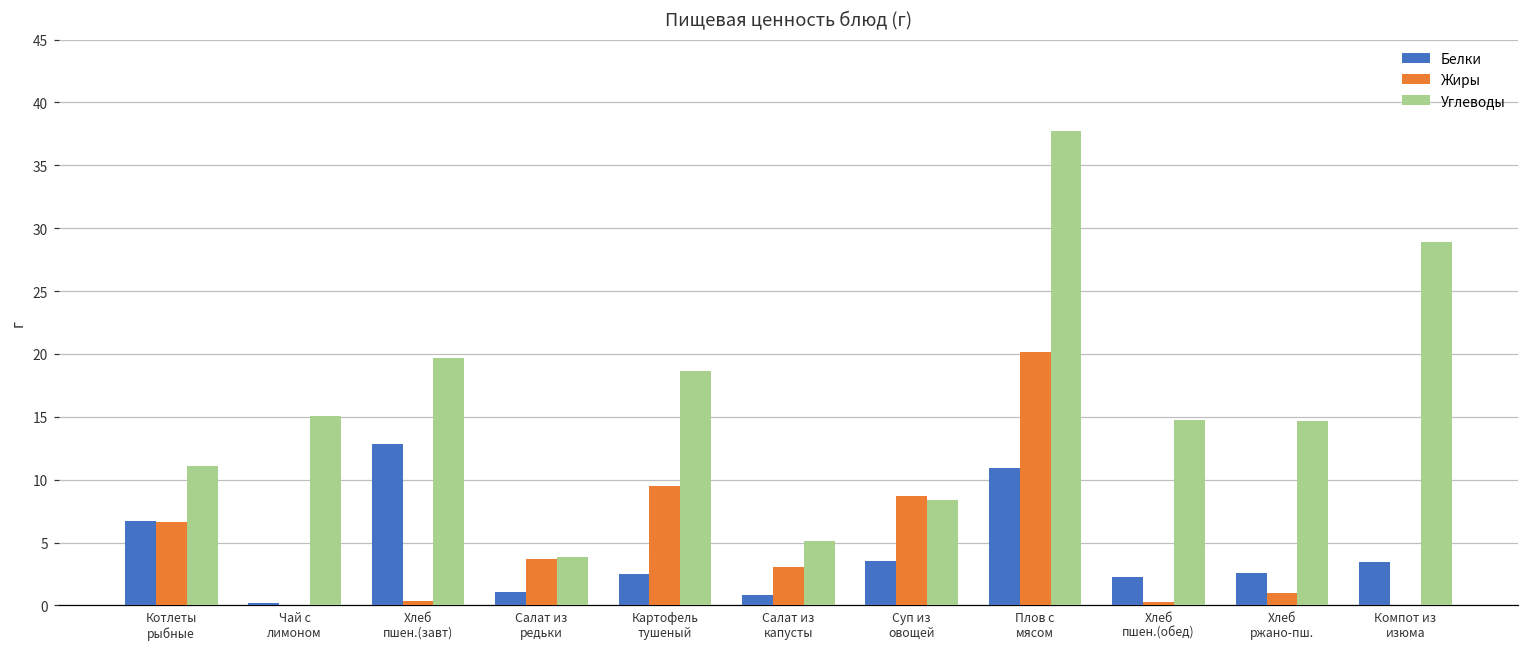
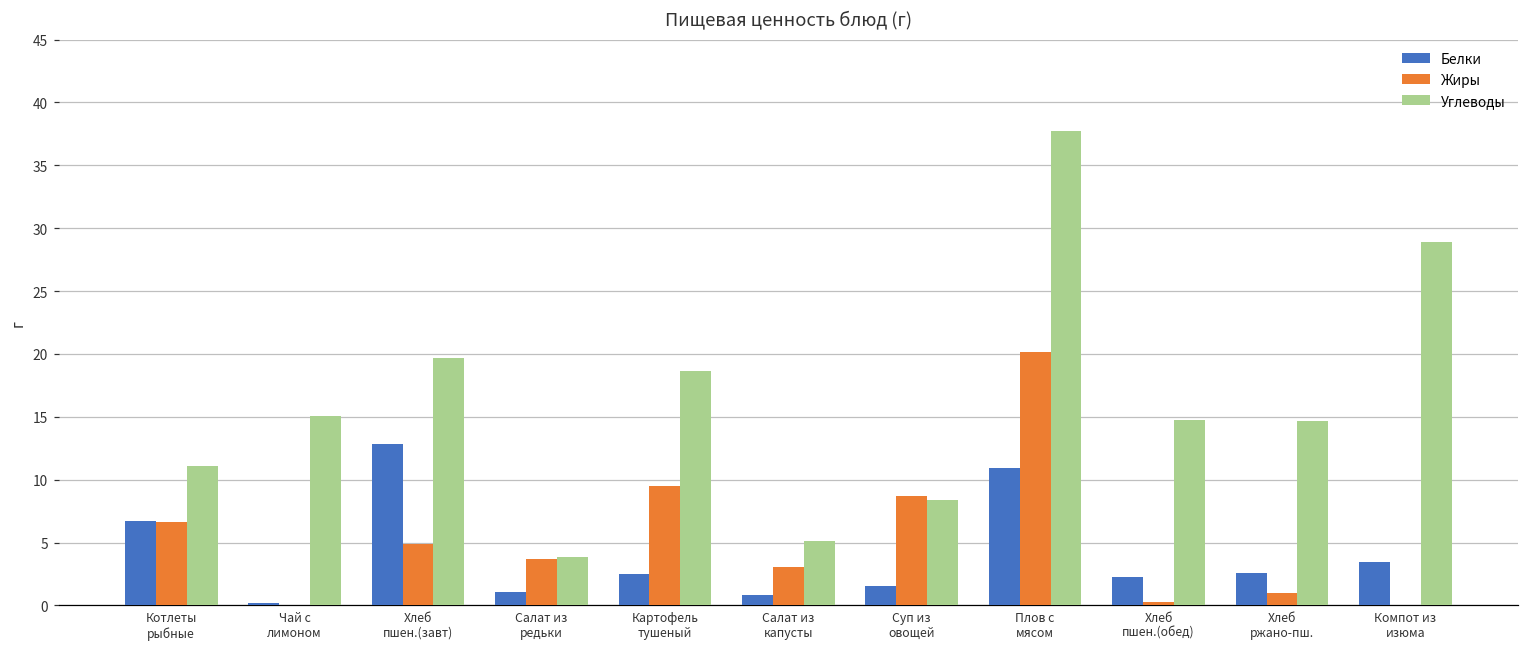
Жиры, Хлеб пшен.(завт): 0.3 -> 4.9
Белки, Суп из овощей: 3.5 -> 1.6
